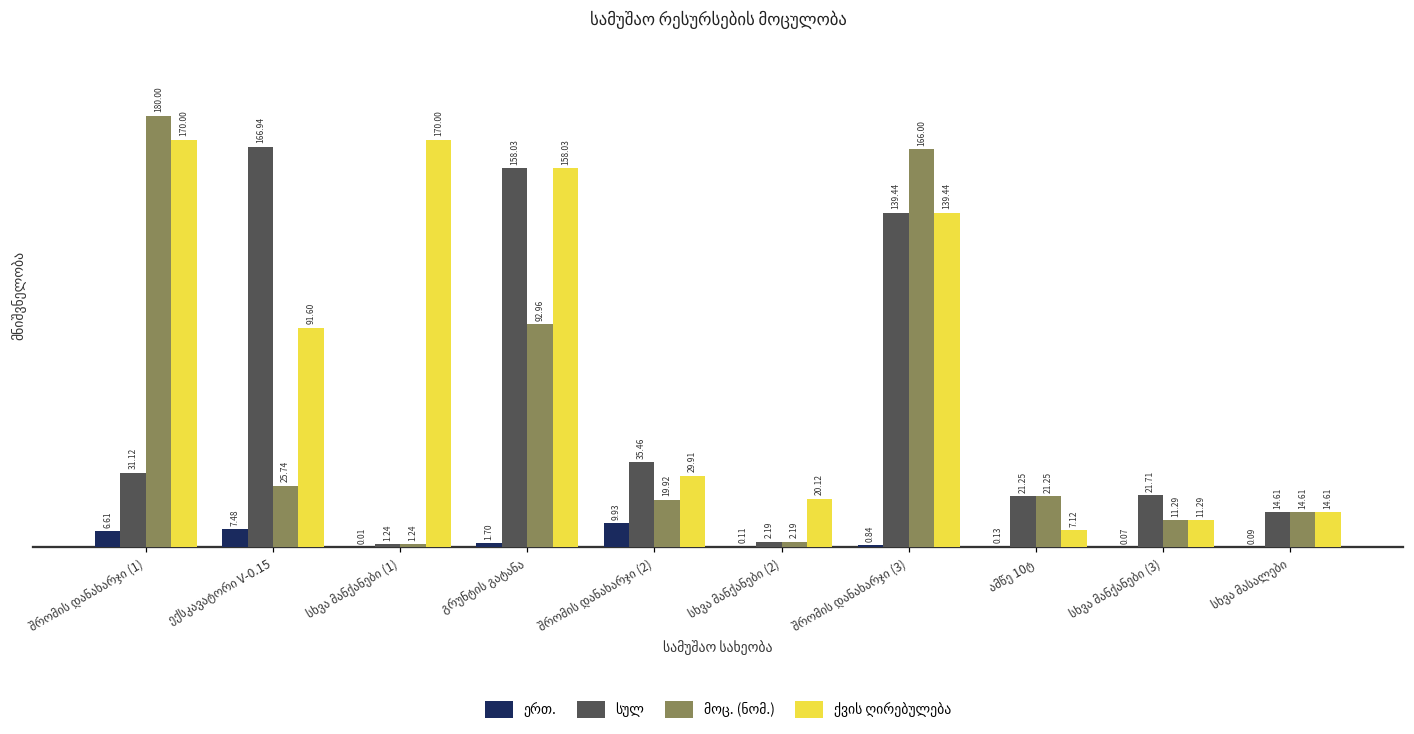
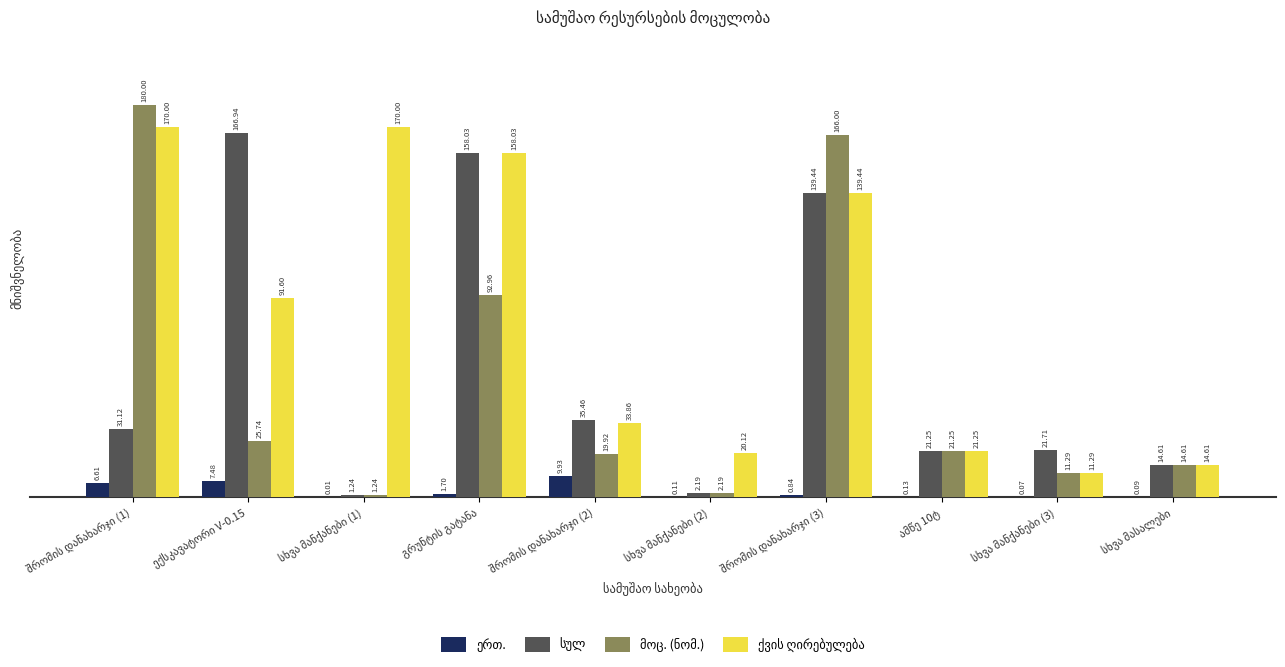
ქვის ღირებულება, შრომის დანახარჯი (2): 29.91 -> 33.86
ქვის ღირებულება, ამწე 10ტ: 7.12 -> 21.25
